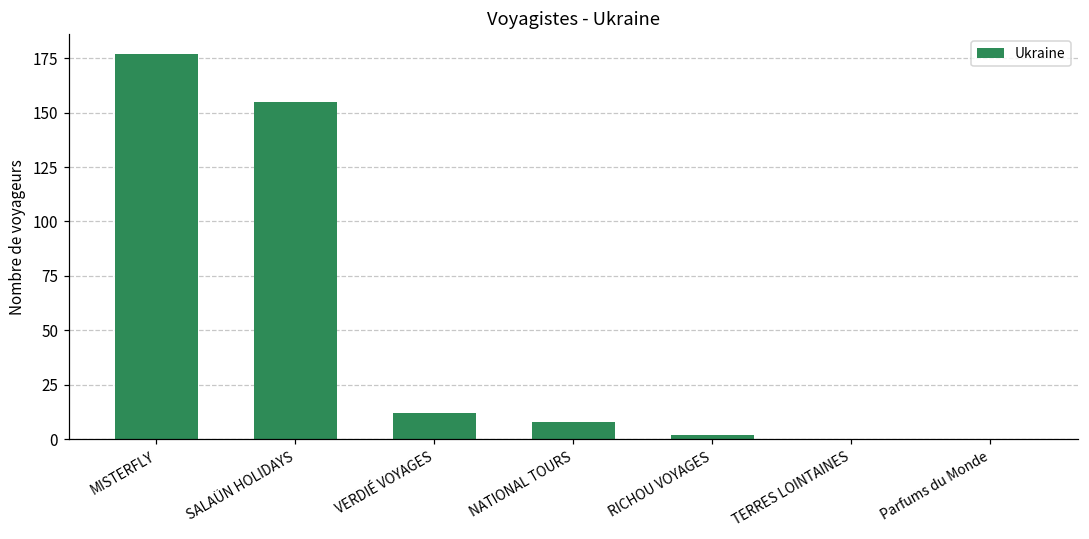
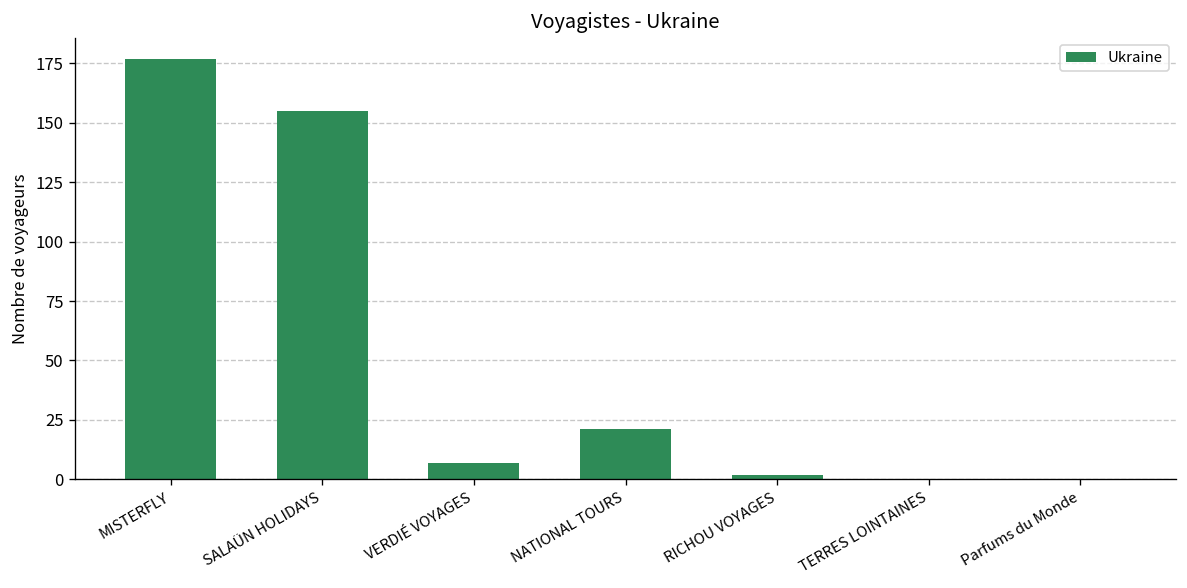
VERDIÉ VOYAGES: 12 -> 7
NATIONAL TOURS: 8 -> 21
